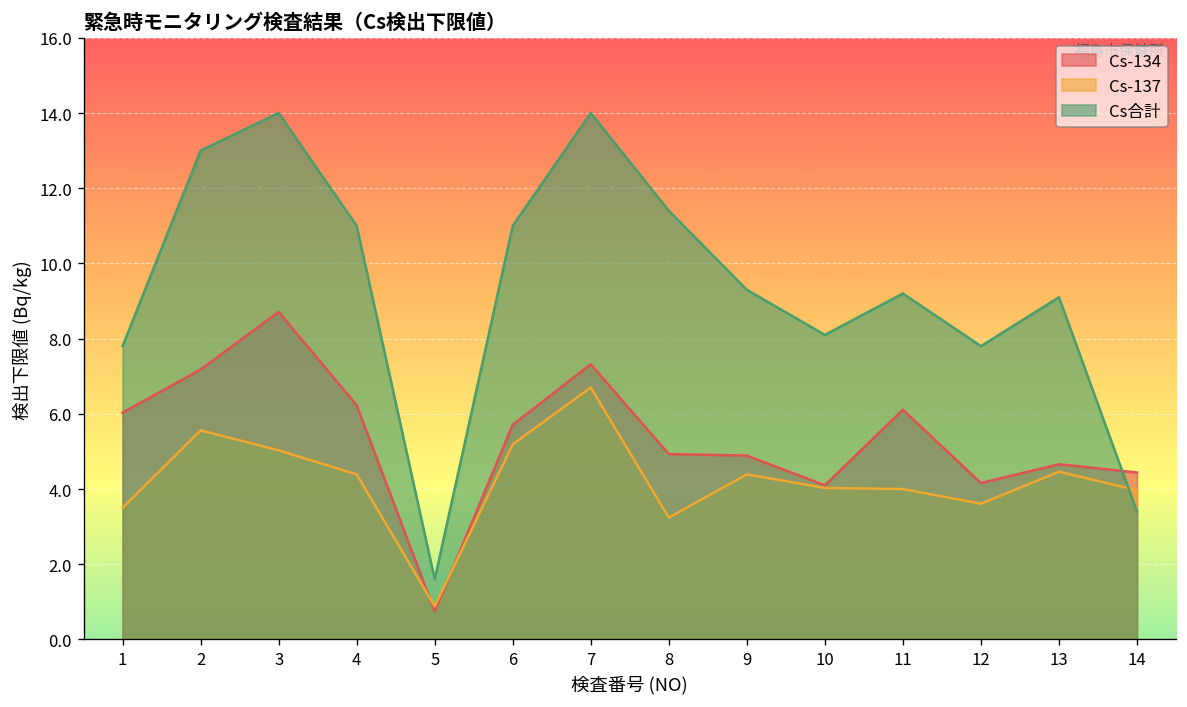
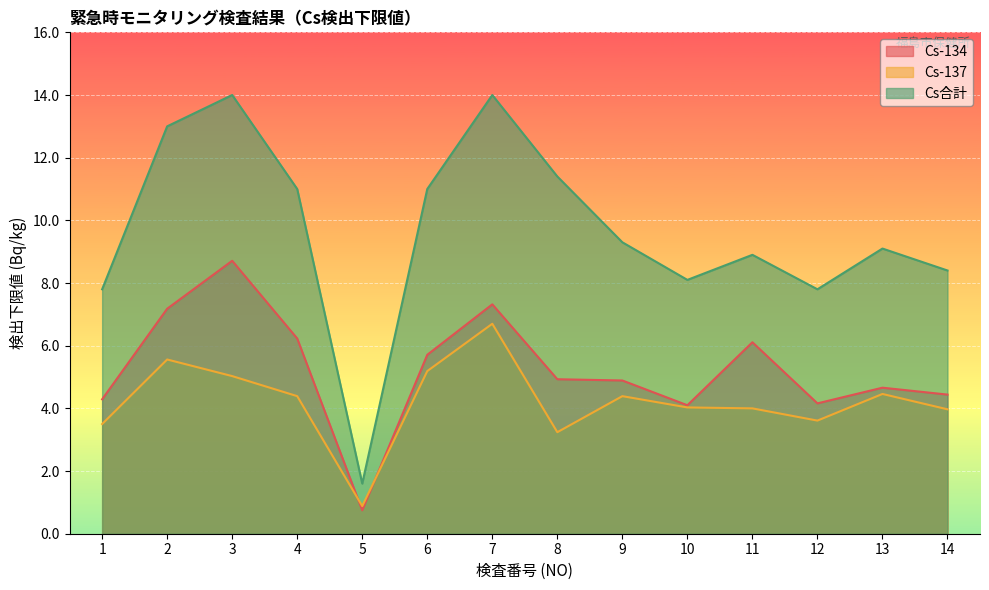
Cs-134, 1: 6.0 -> 4.3
Cs合計, 11: 9.2 -> 8.9
Cs合計, 14: 3.4 -> 8.4
